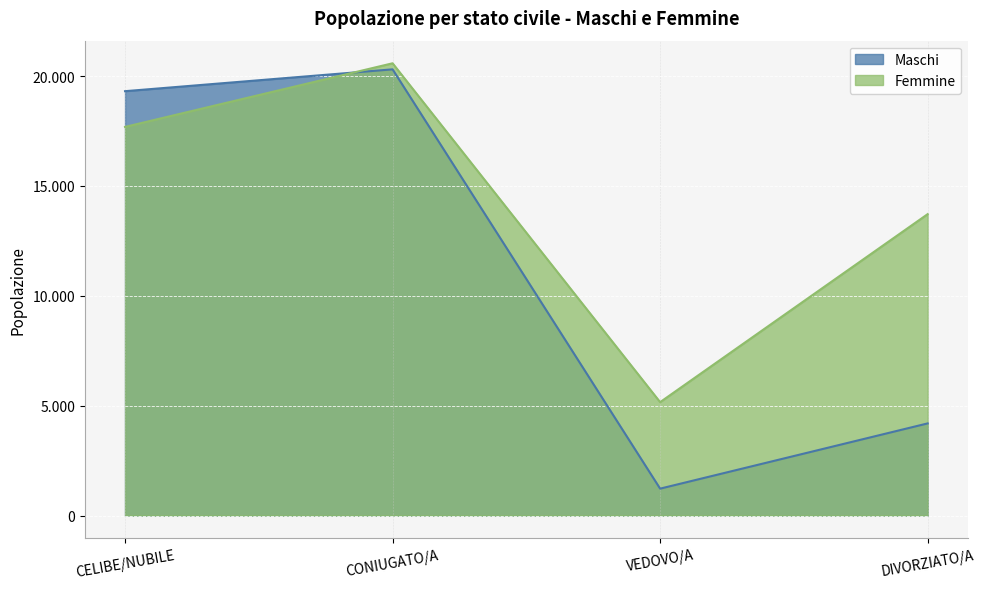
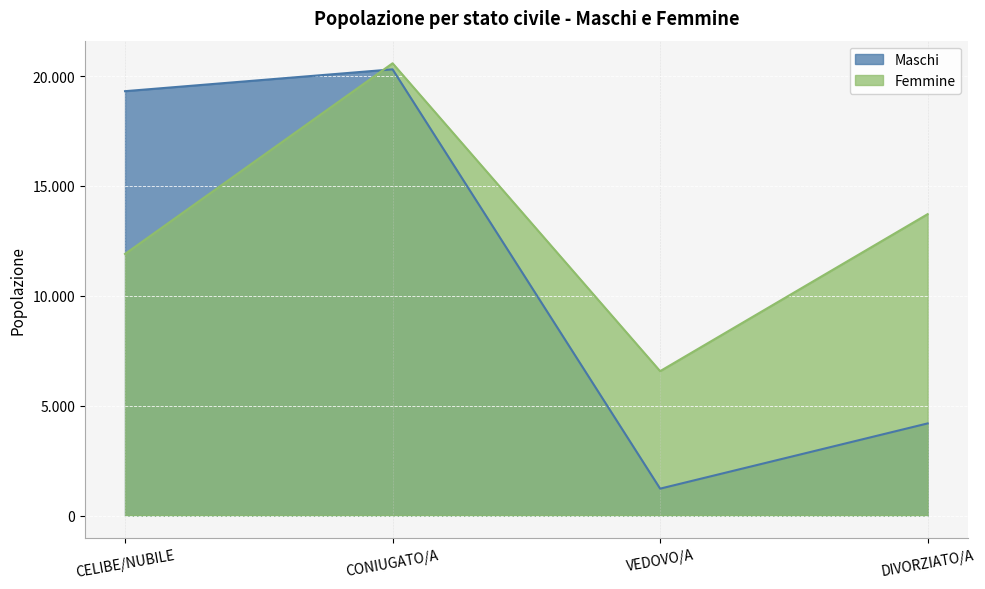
Femmine, CELIBE/NUBILE: 17.7 -> 11.9
Femmine, VEDOVO/A: 5.2 -> 6.6
